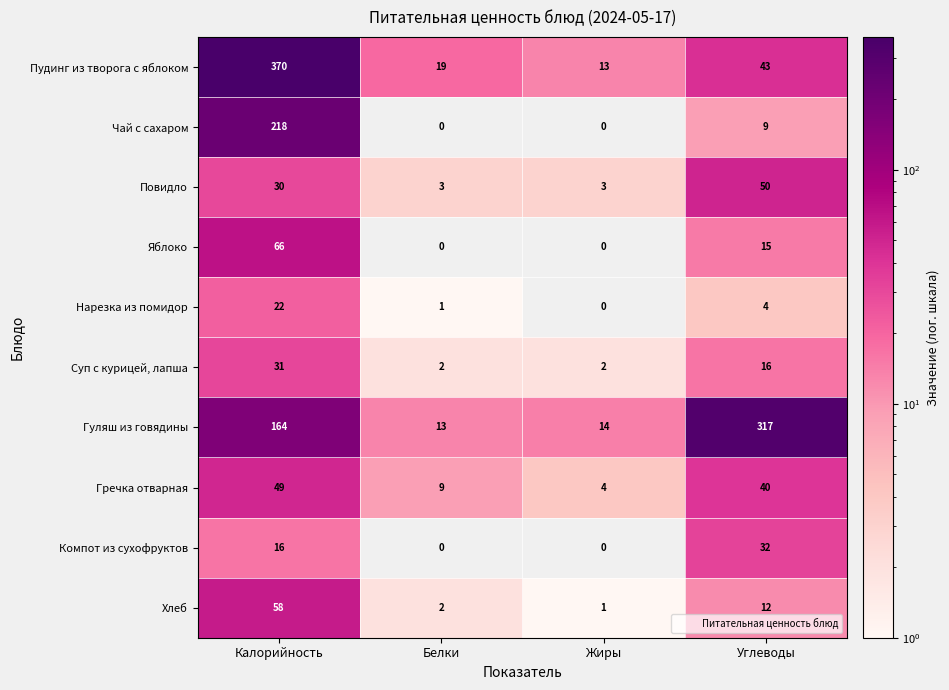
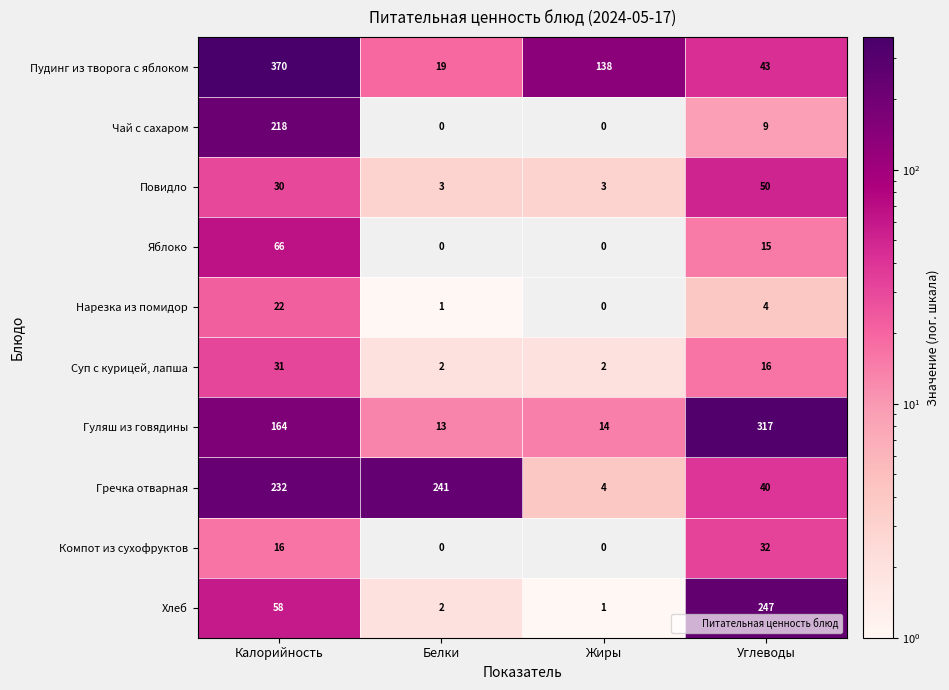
Пудинг из творога с яблоком, Жиры: 13 -> 138
Гречка отварная, Калорийность: 49 -> 232
Гречка отварная, Белки: 9 -> 241
Хлеб, Углеводы: 12 -> 247
